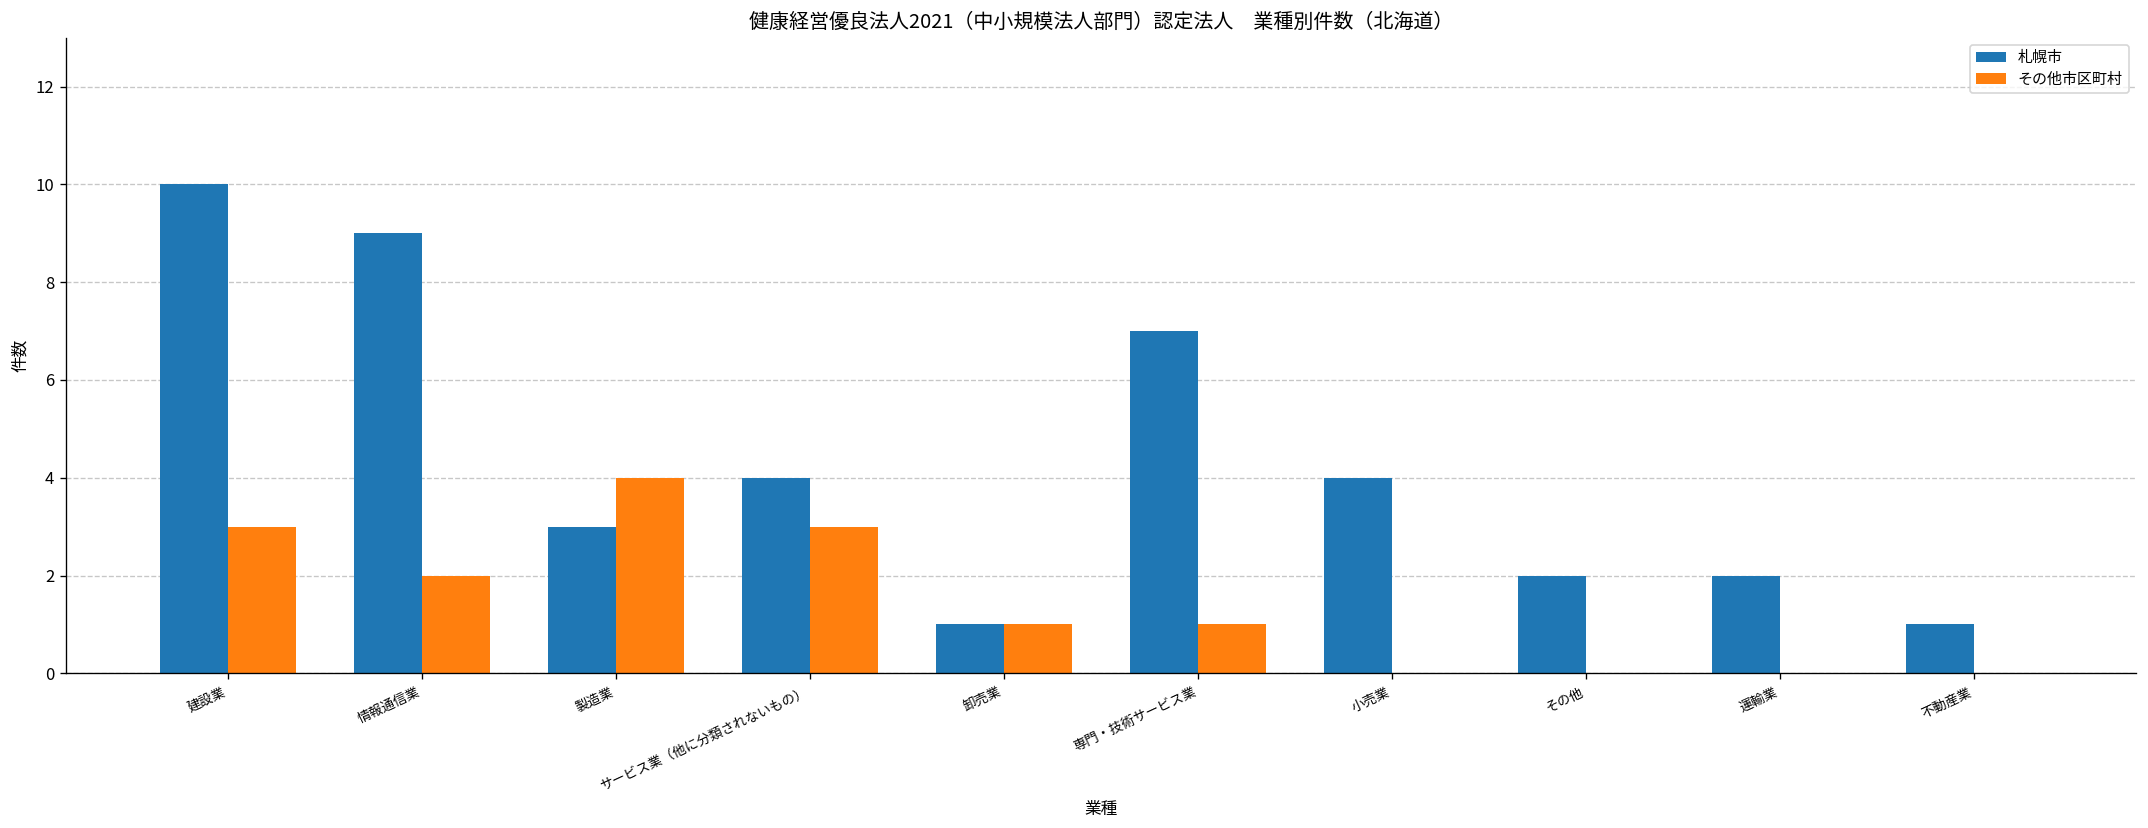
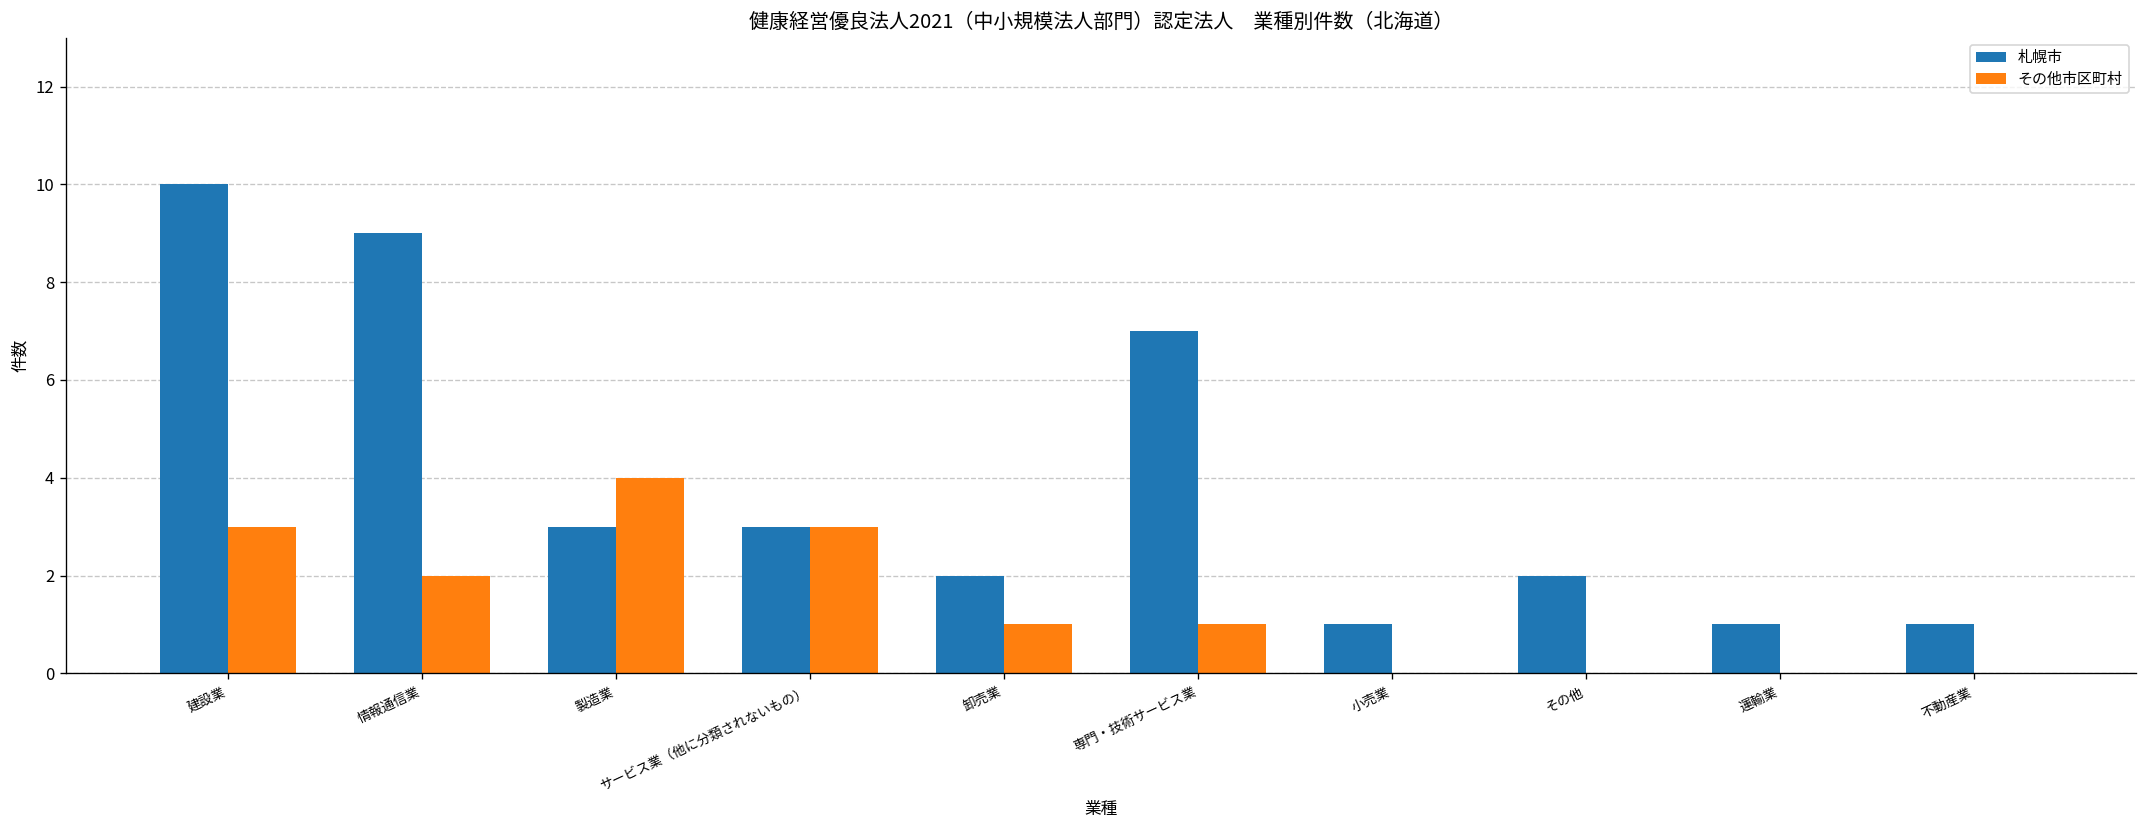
札幌市, サービス業（他に分類されないもの）: 4 -> 3
札幌市, 卸売業: 1 -> 2
札幌市, 小売業: 4 -> 1
札幌市, 運輸業: 2 -> 1
